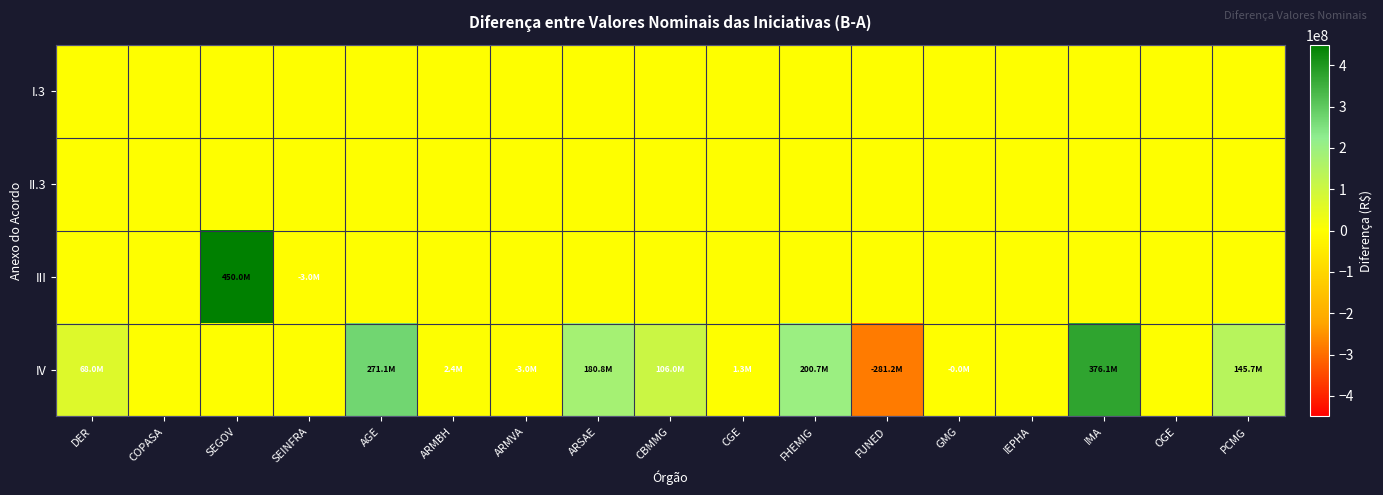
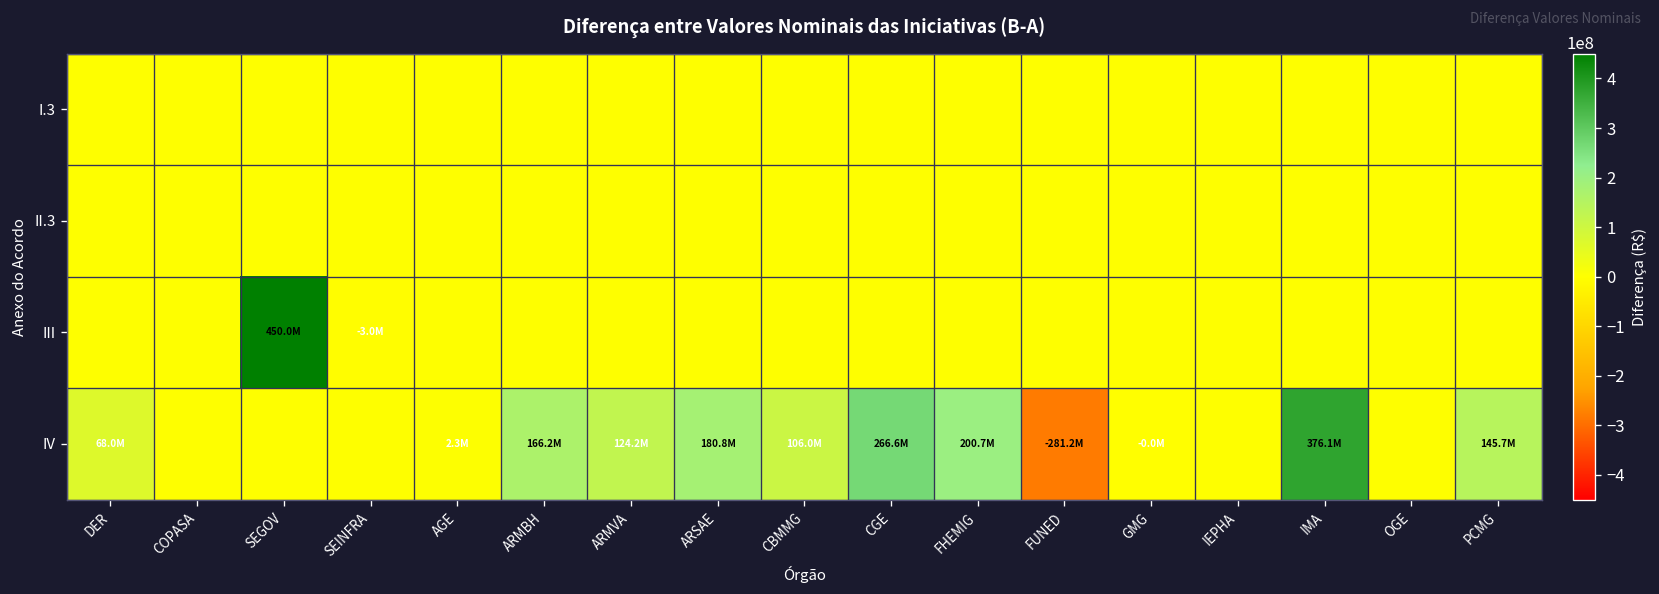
IV, AGE: 271.1M -> 2.3M
IV, ARMBH: 2.4M -> 166.2M
IV, ARMVA: -3.0M -> 124.2M
IV, CGE: 1.3M -> 266.6M
